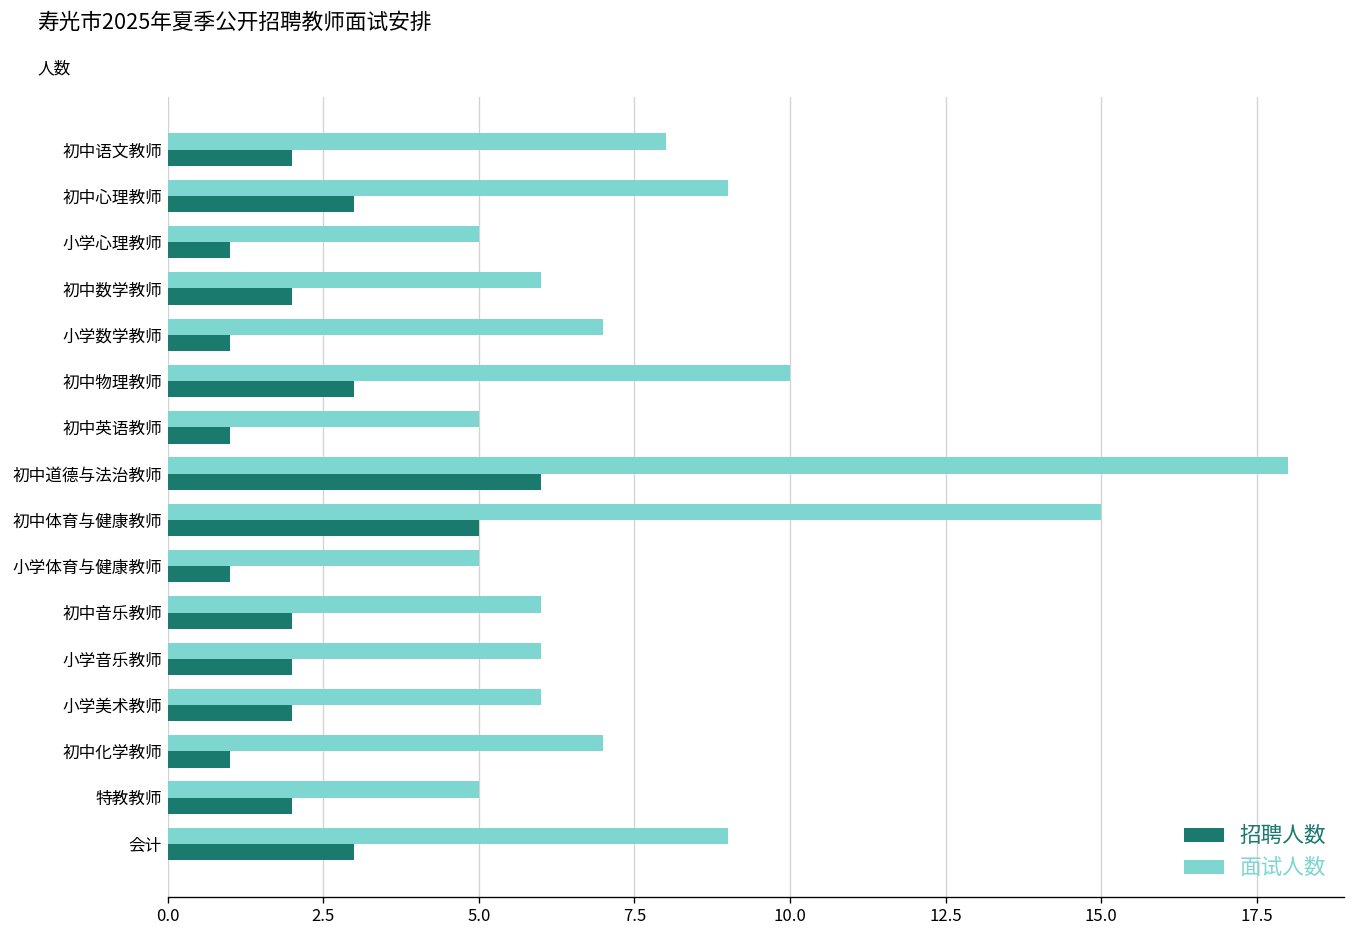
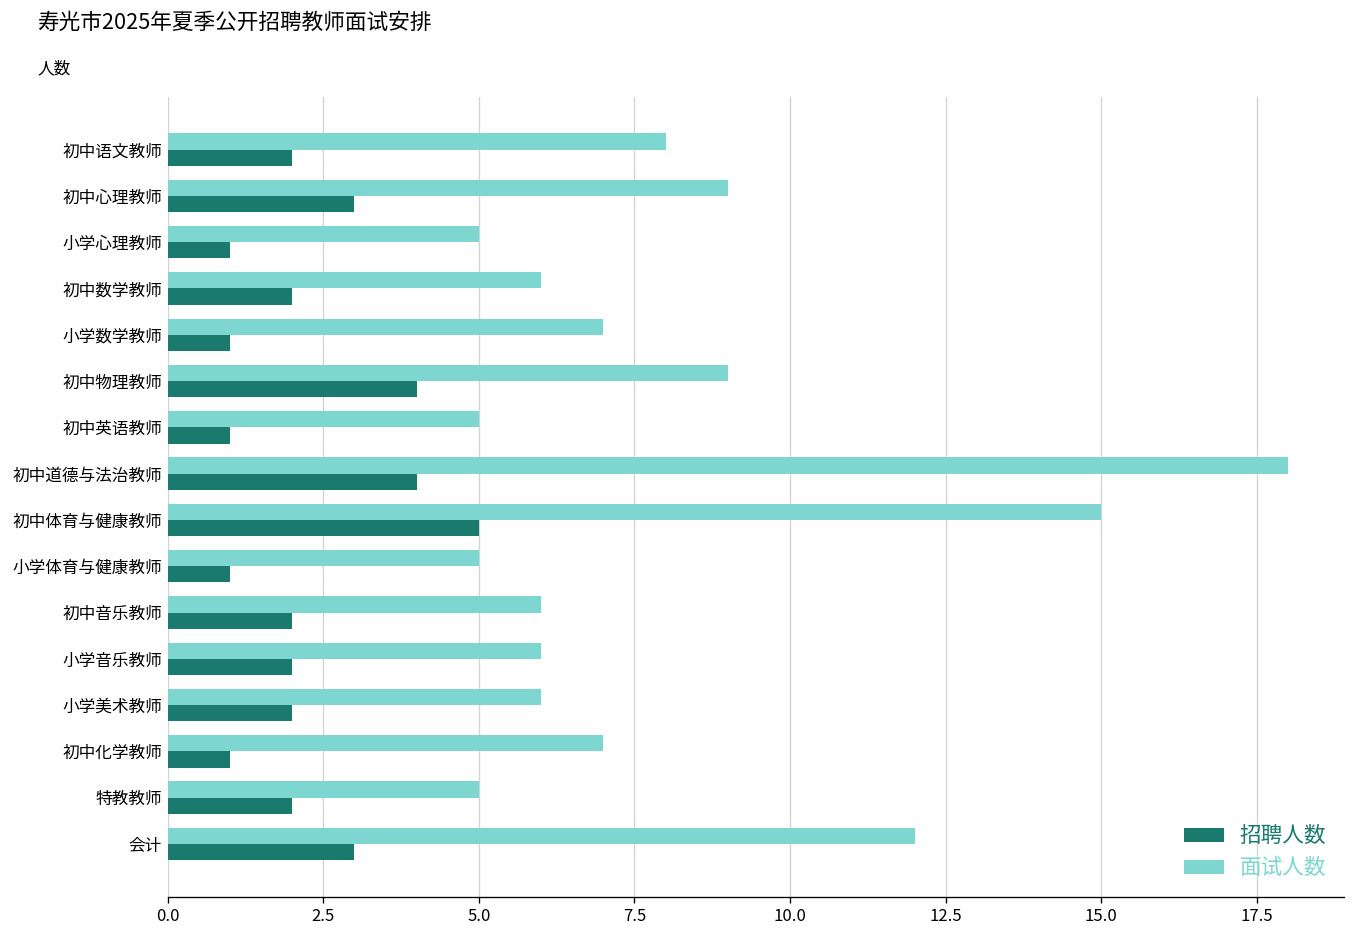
面试人数, 初中物理教师: 10 -> 9
招聘人数, 初中物理教师: 3 -> 4
招聘人数, 初中道德与法治教师: 6 -> 4
面试人数, 会计: 9 -> 12
